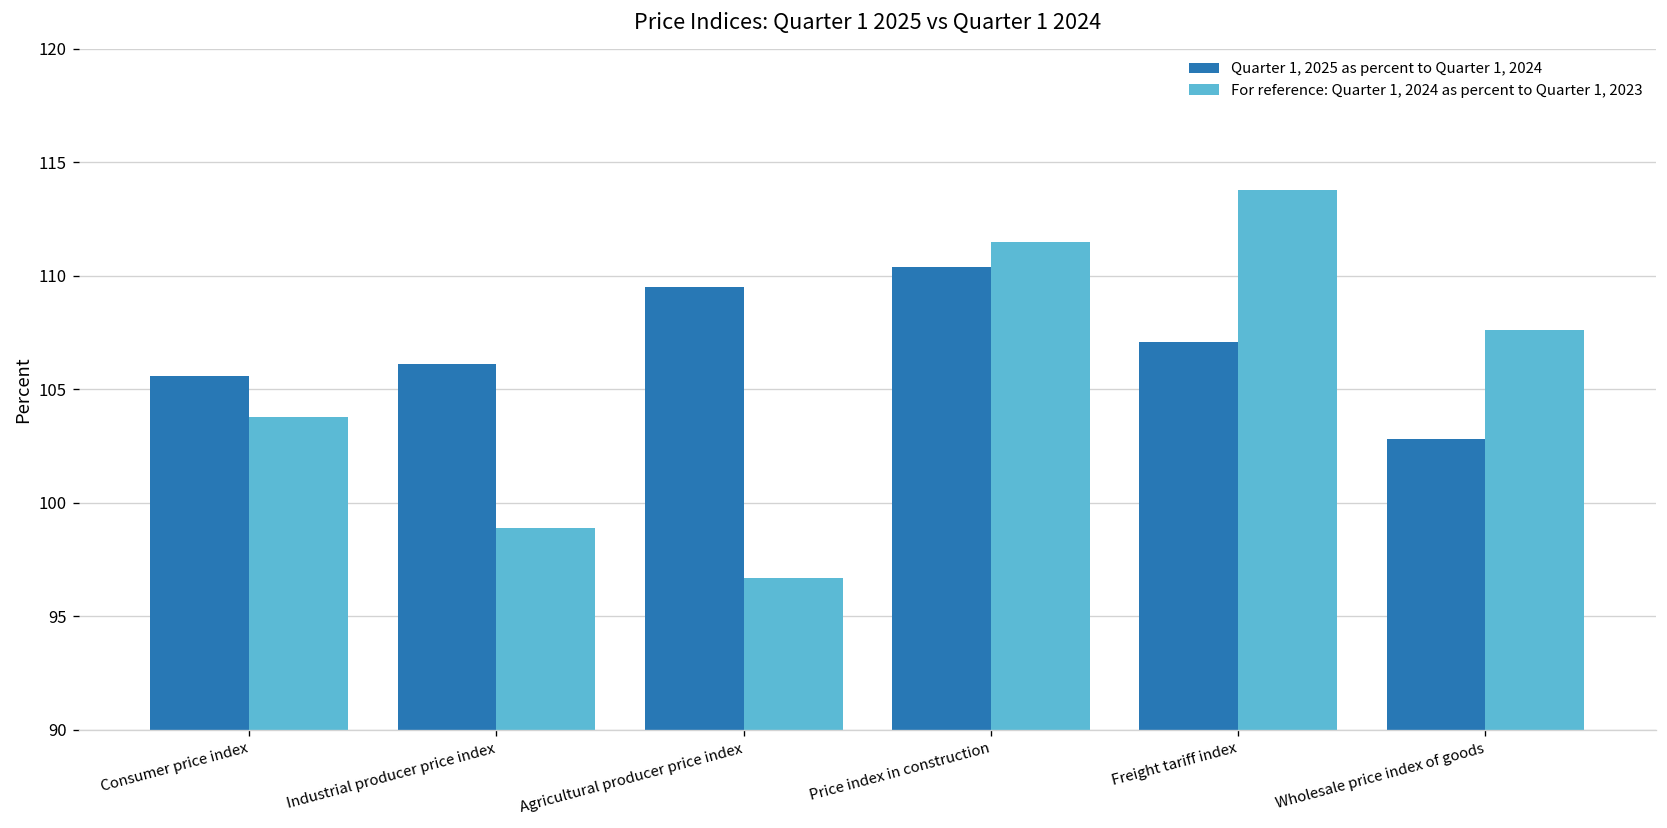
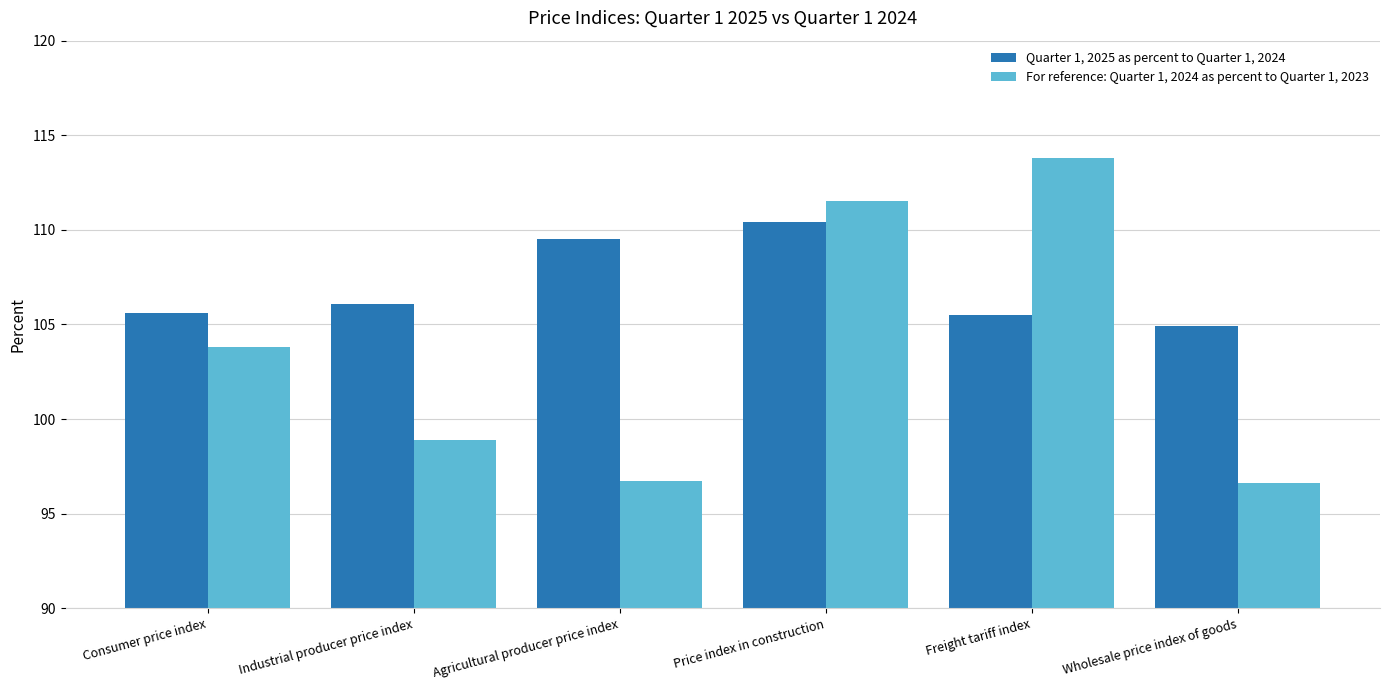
Quarter 1, 2025 as percent to Quarter 1, 2024, Freight tariff index: 107.1 -> 105.5
Quarter 1, 2025 as percent to Quarter 1, 2024, Wholesale price index of goods: 102.8 -> 104.9
For reference: Quarter 1, 2024 as percent to Quarter 1, 2023, Wholesale price index of goods: 107.6 -> 96.6
